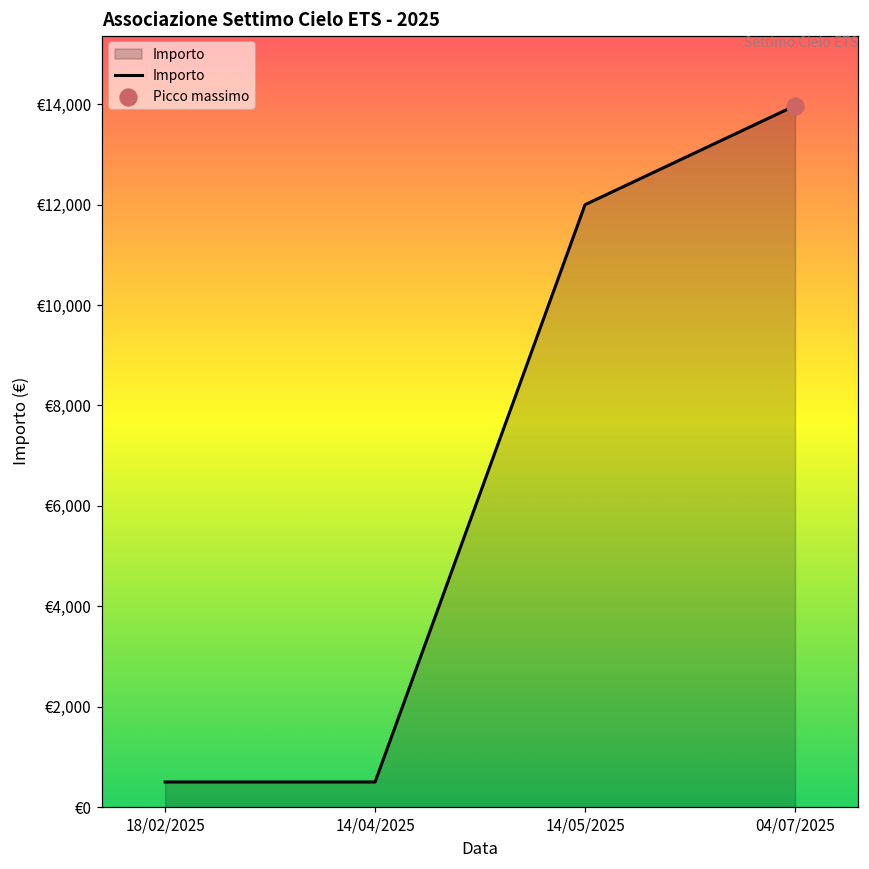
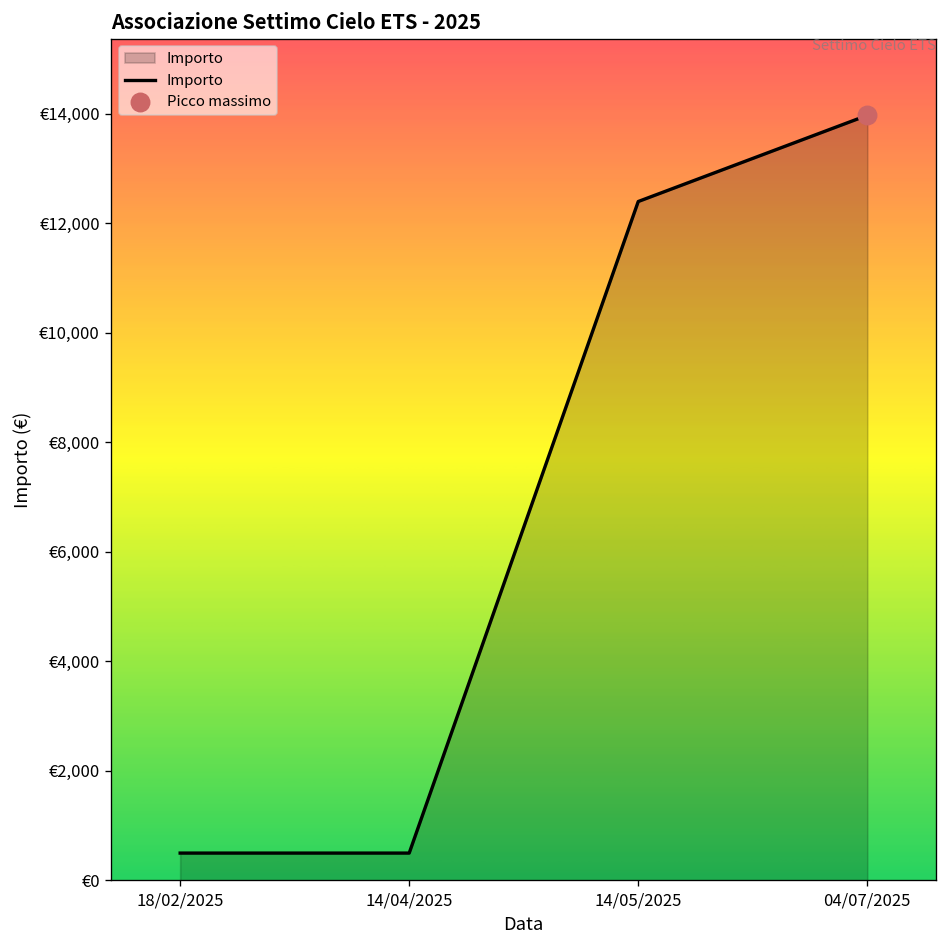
Importo, 14/05/2025: €12,000 -> €12,400
